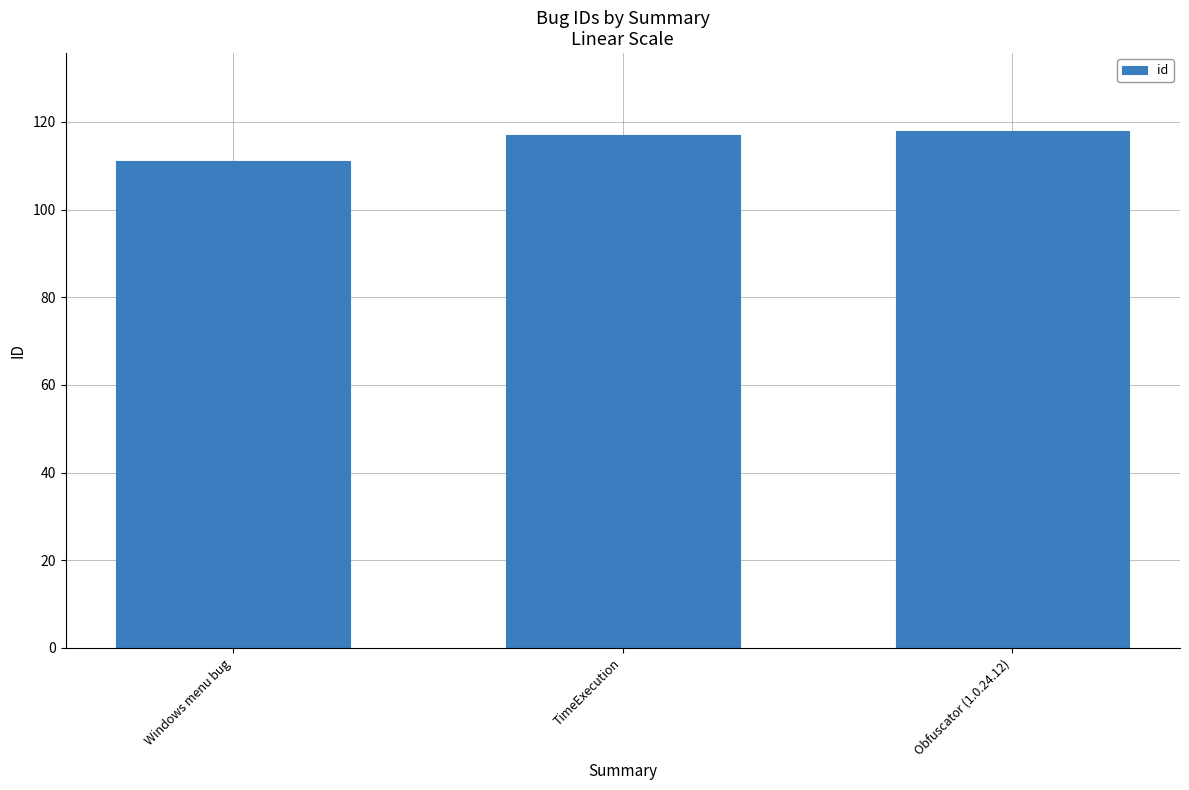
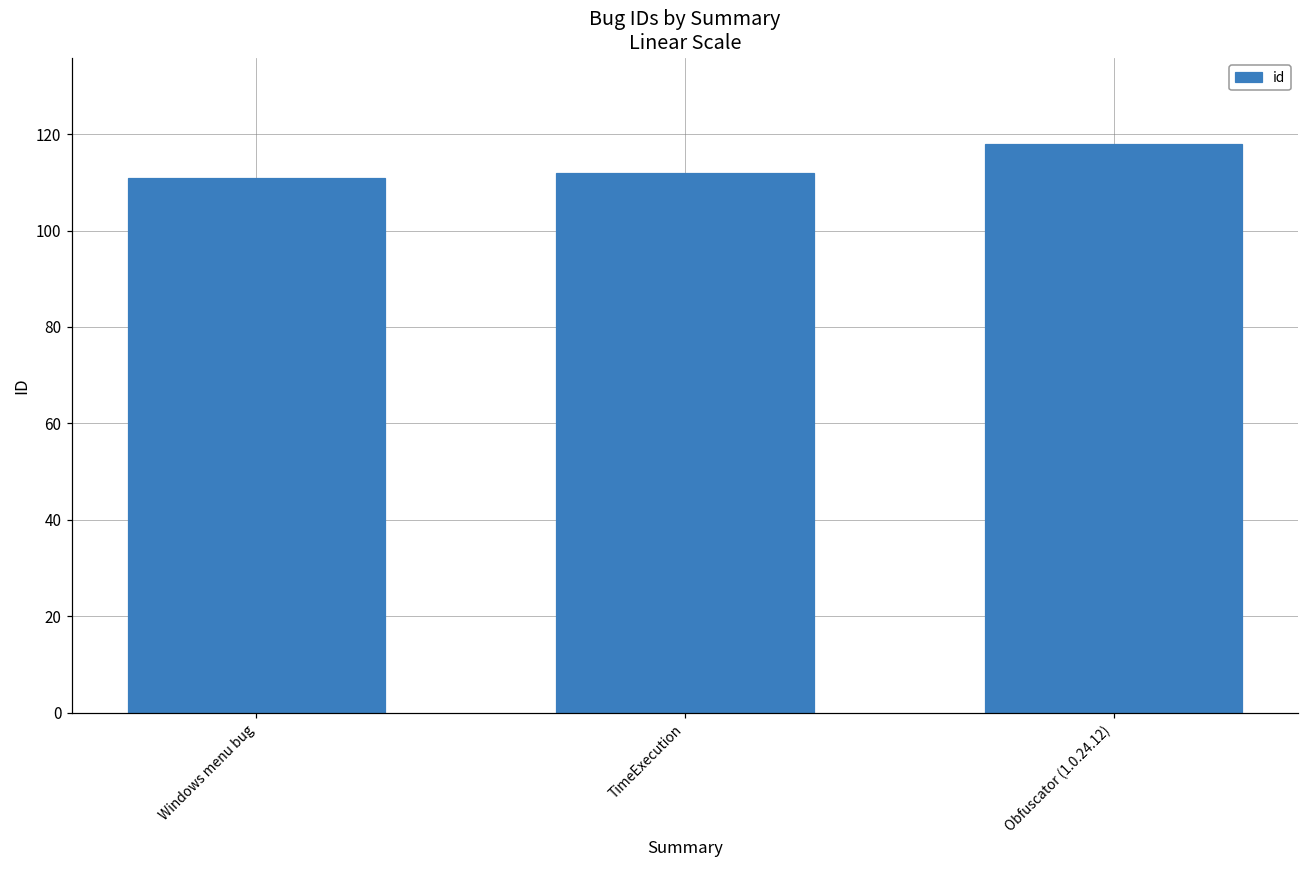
TimeExecution: 117 -> 112
